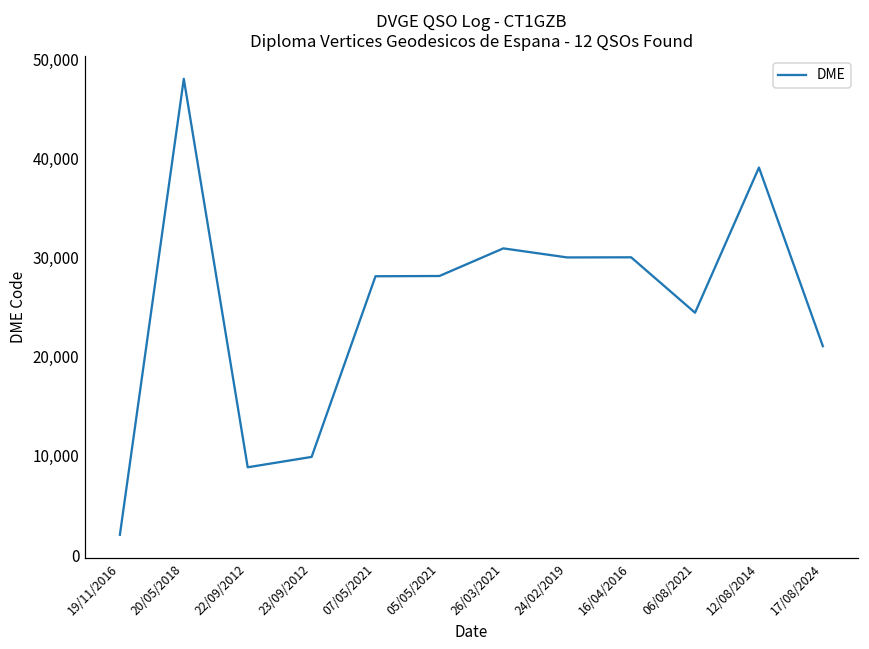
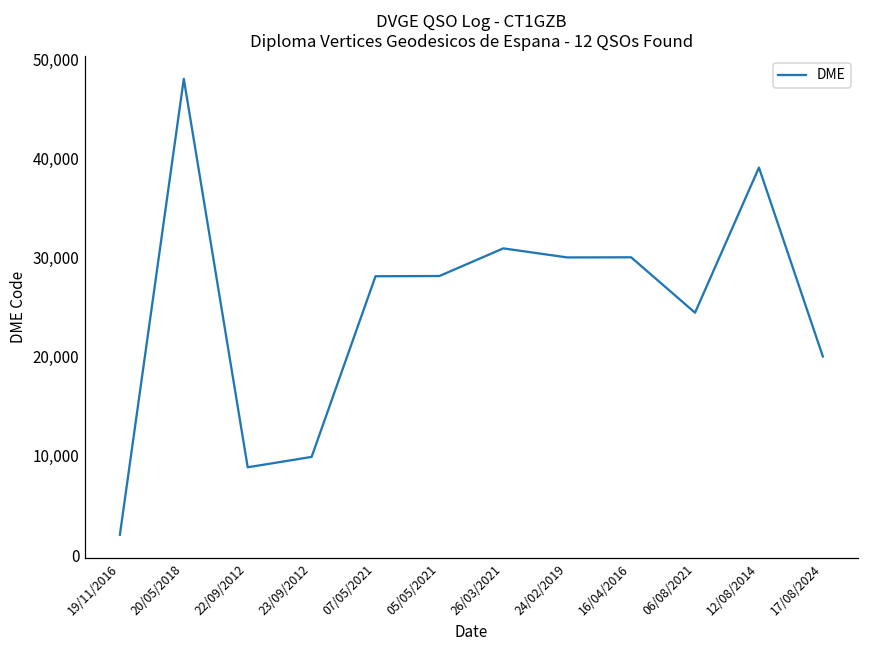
17/08/2024: 21,000 -> 20,000
